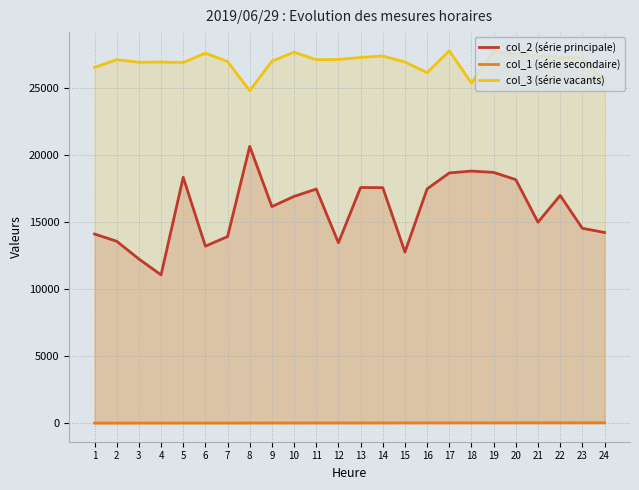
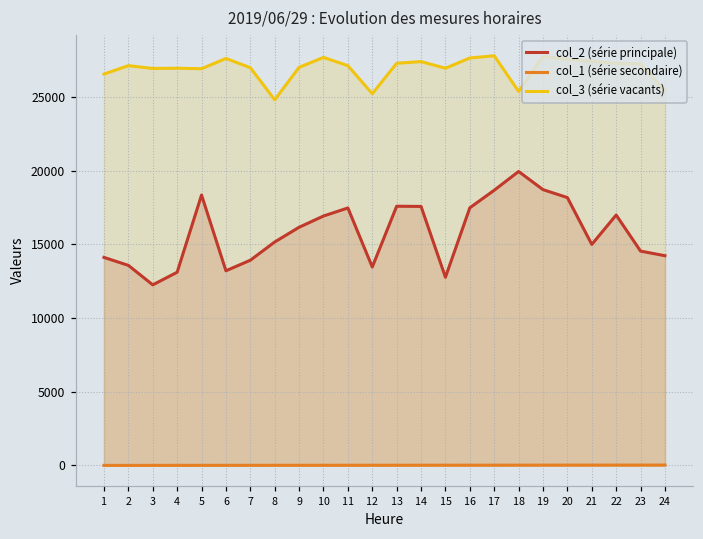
col_2 (série principale), 4: 11100 -> 13100
col_2 (série principale), 8: 20700 -> 15200
col_3 (série vacants), 12: 27100 -> 25200
col_3 (série vacants), 16: 26200 -> 27700
col_2 (série principale), 18: 18800 -> 19900
